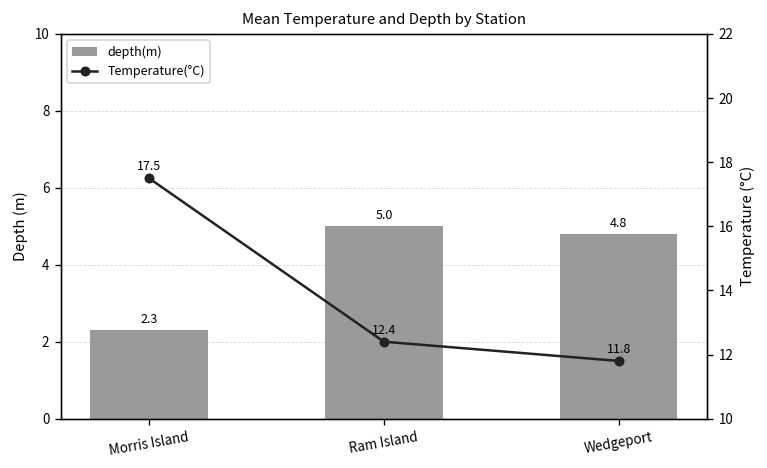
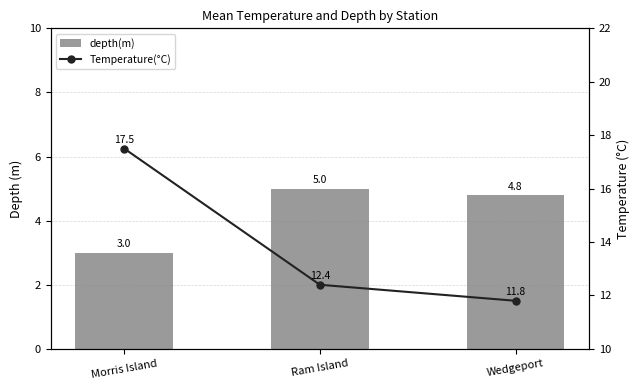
depth(m), Morris Island: 2.3 -> 3.0
